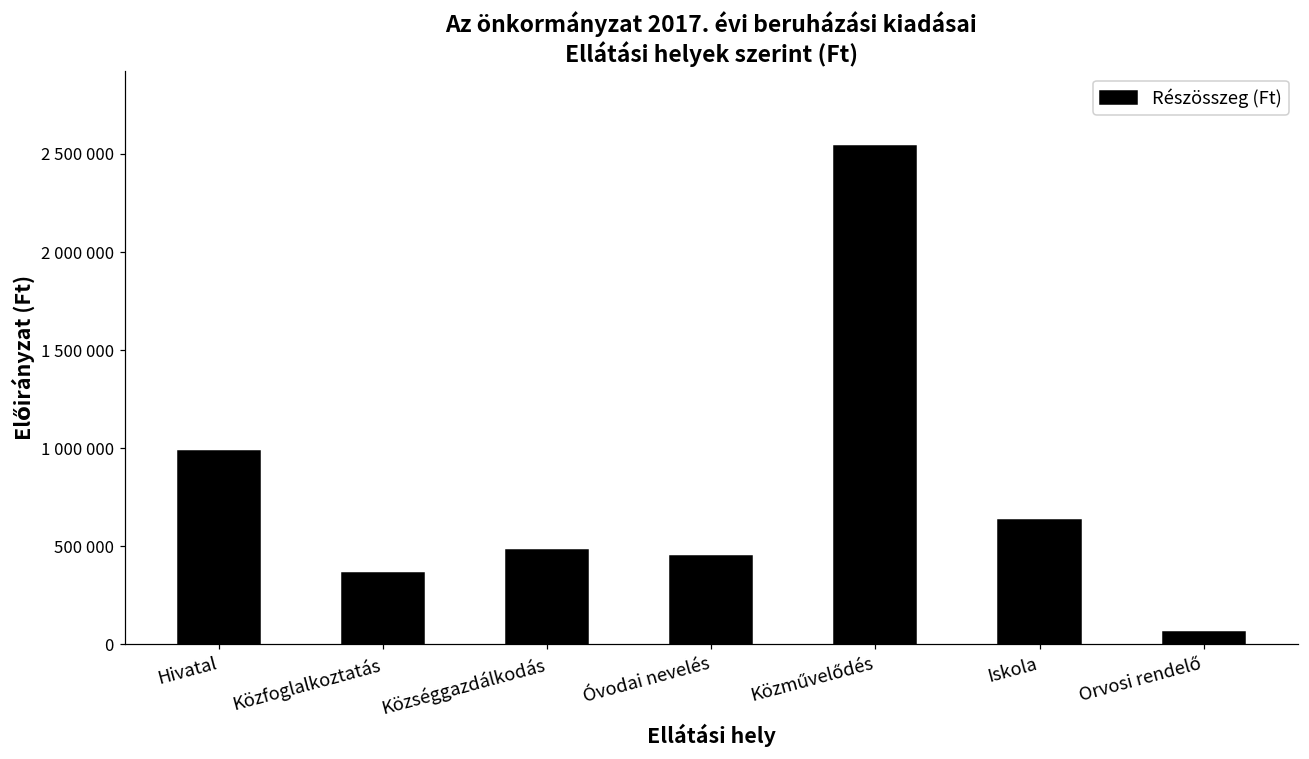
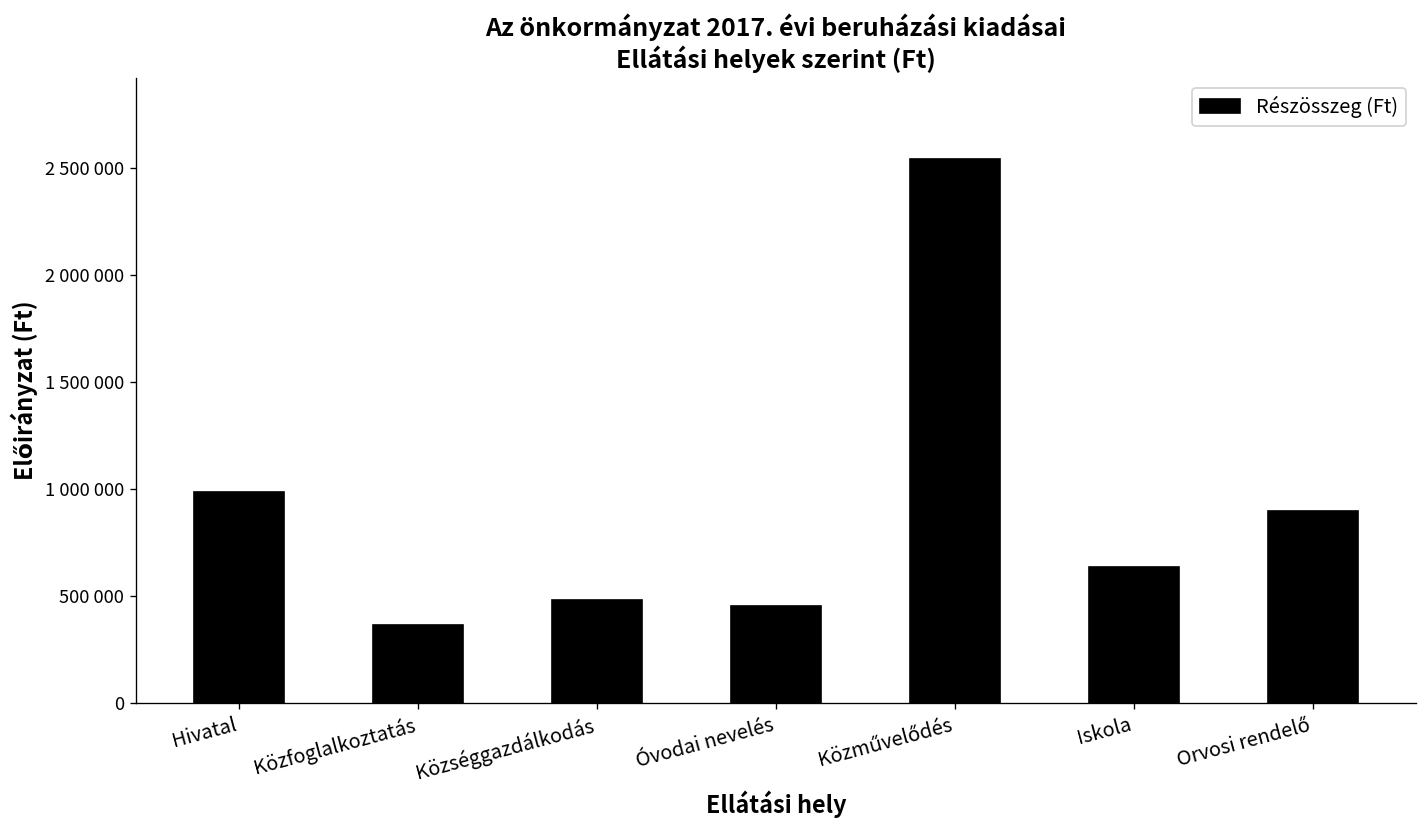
Orvosi rendelő: 60000 -> 900000
